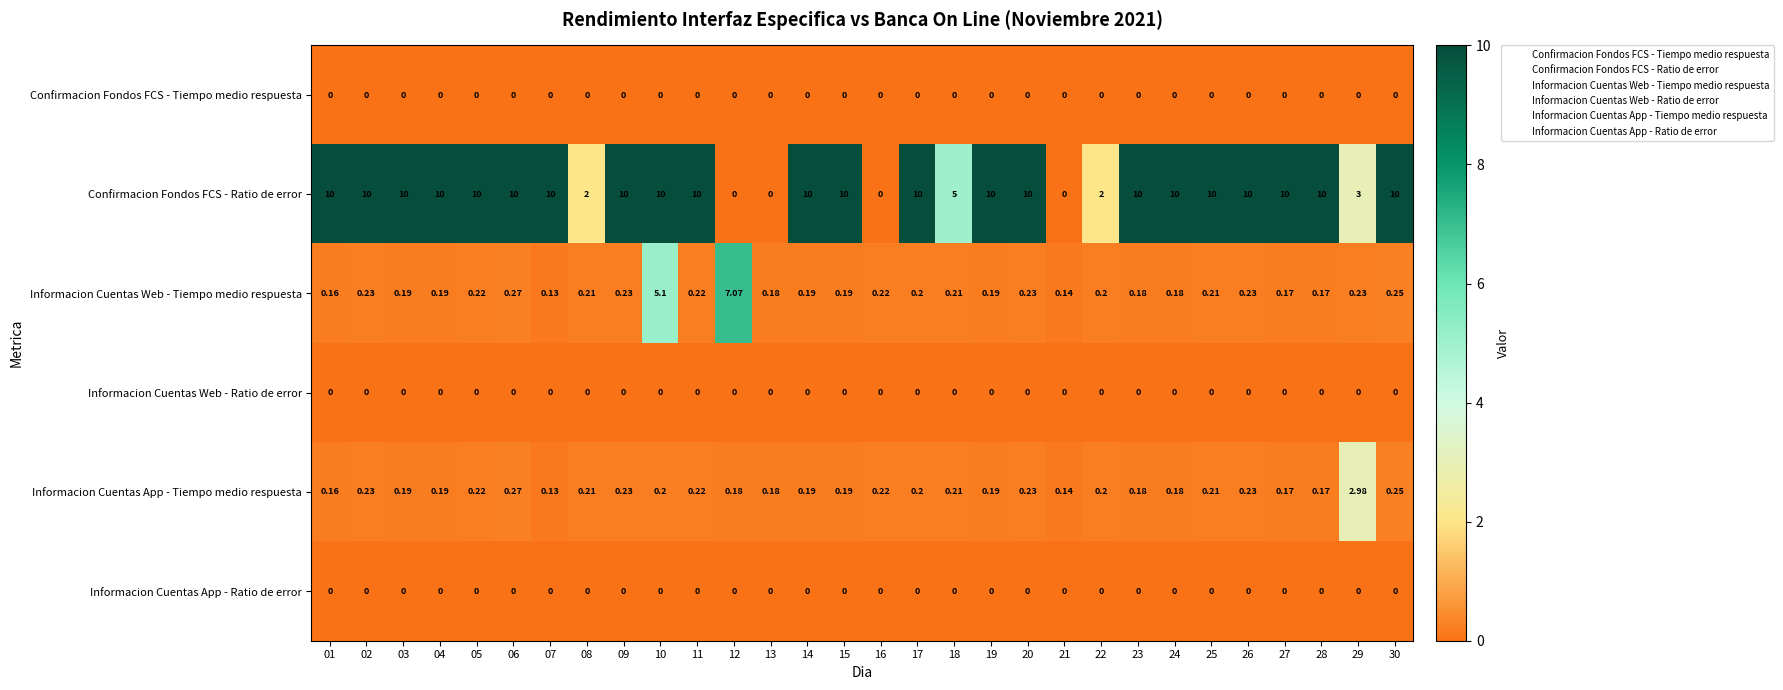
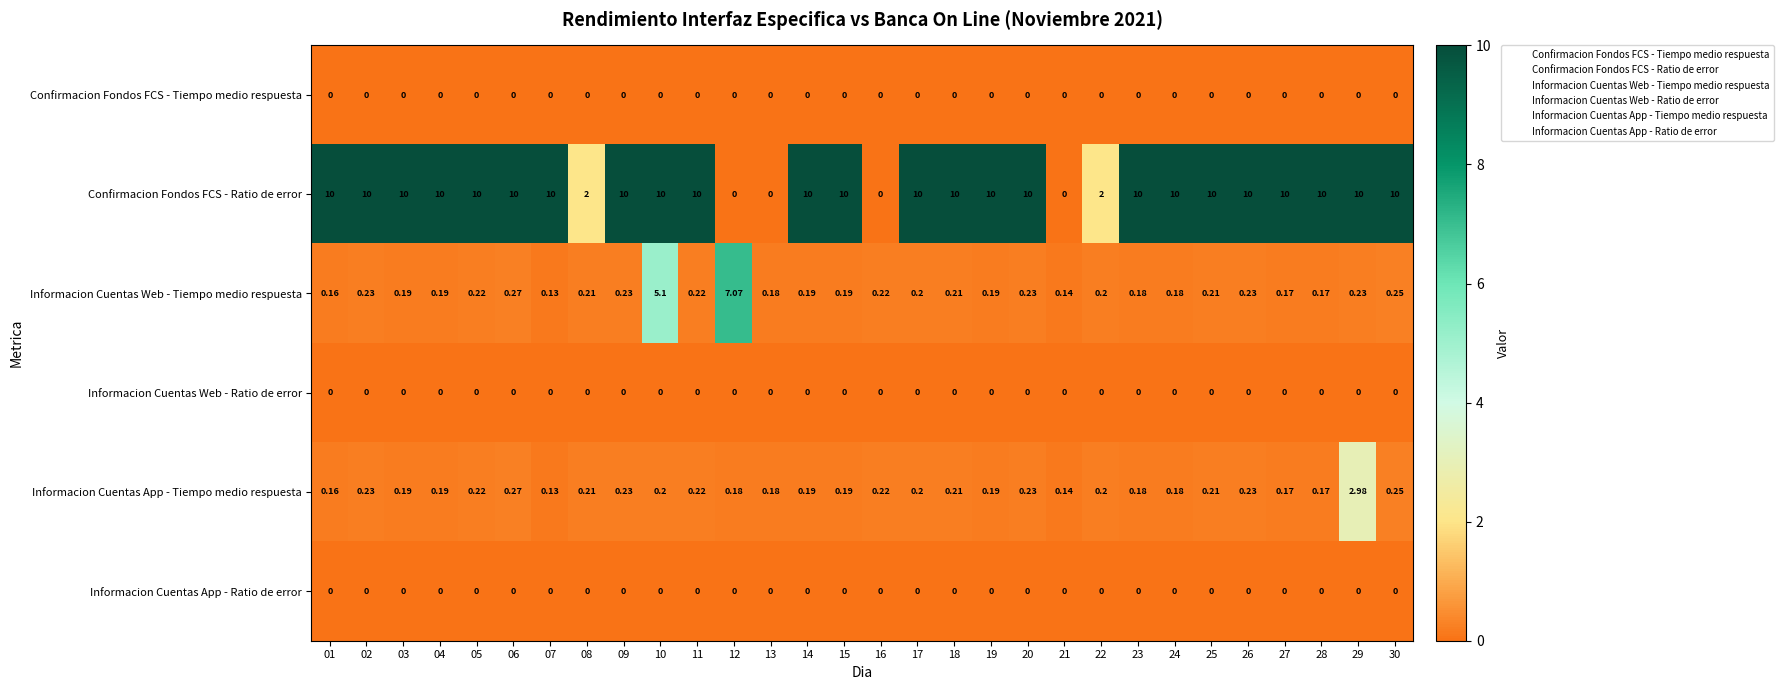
Confirmacion Fondos FCS - Ratio de error, 18: 5 -> 10
Confirmacion Fondos FCS - Ratio de error, 29: 3 -> 10
